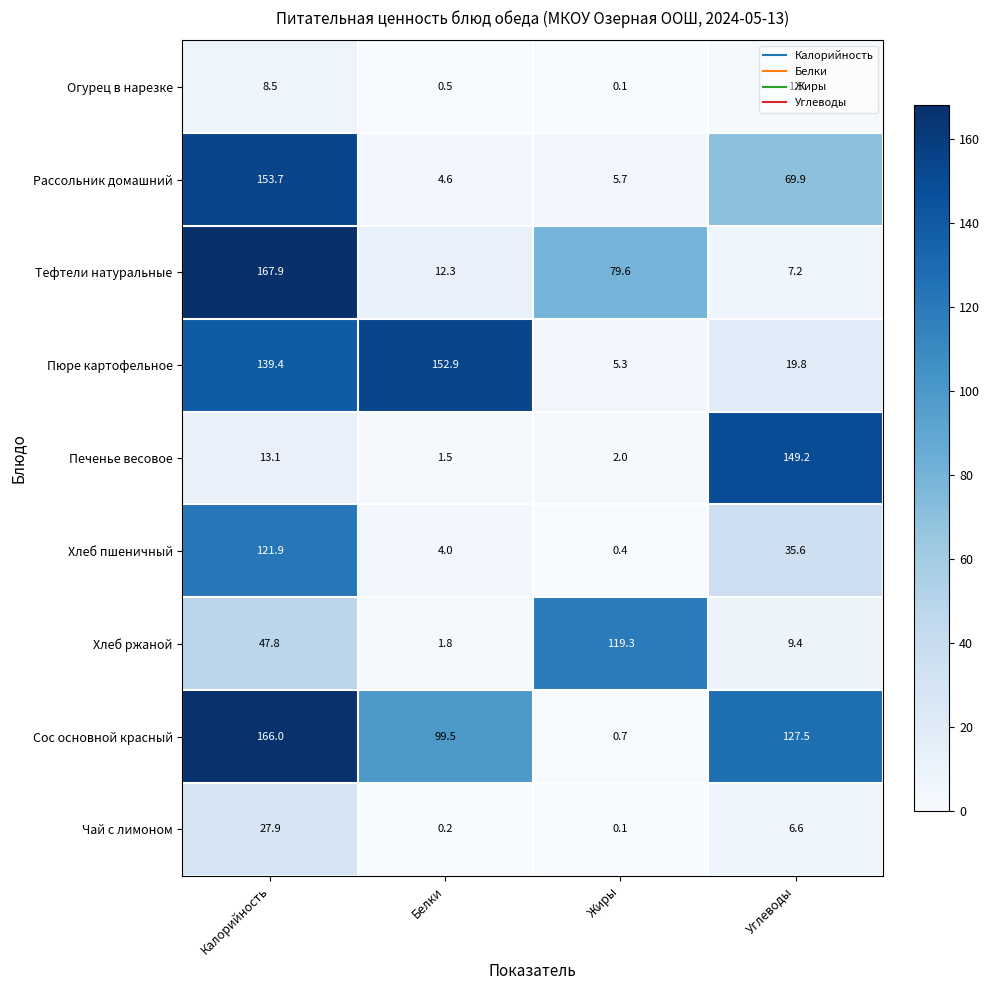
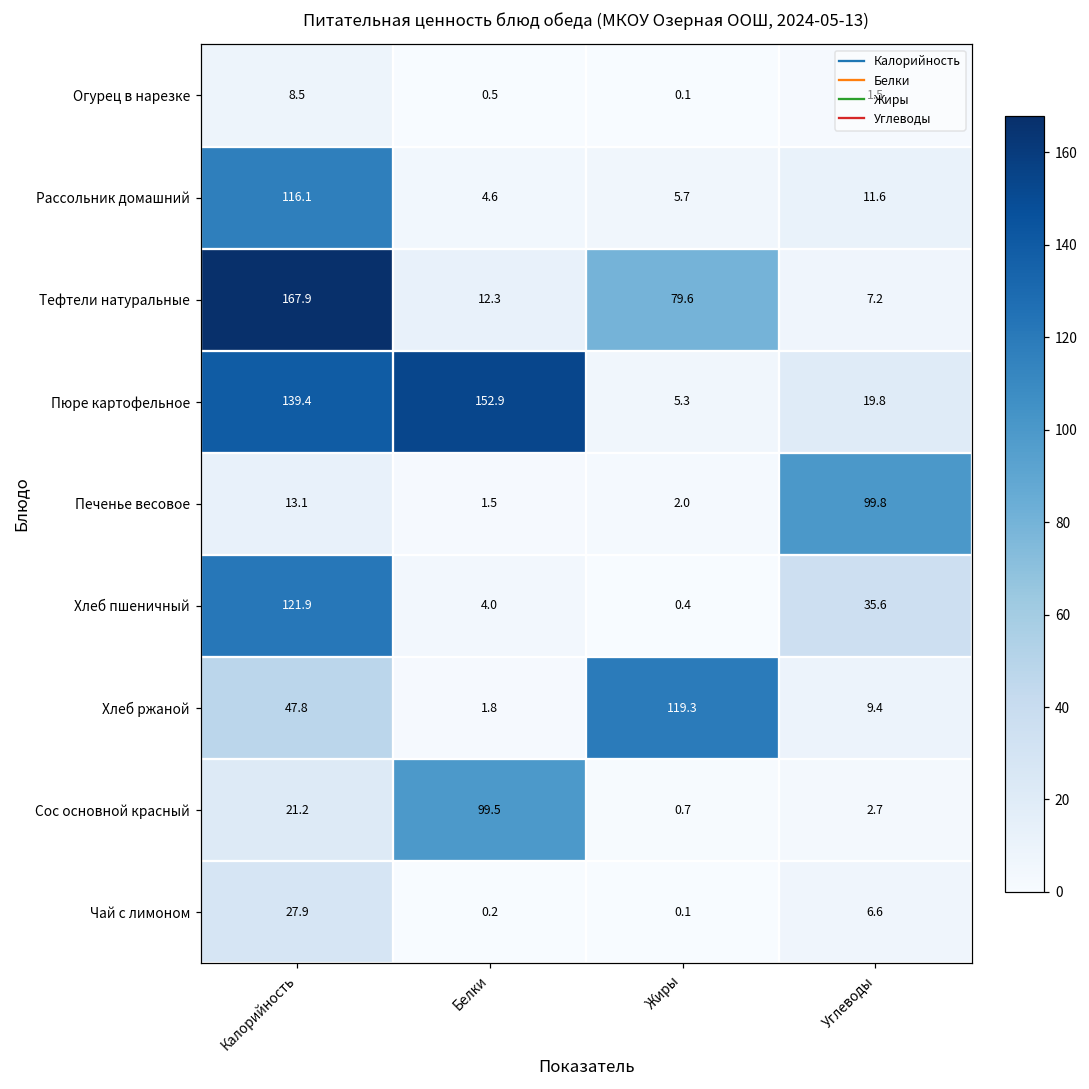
Рассольник домашний, Калорийность: 153.7 -> 116.1
Рассольник домашний, Углеводы: 69.9 -> 11.6
Печенье весовое, Углеводы: 149.2 -> 99.8
Сос основной красный, Калорийность: 166.0 -> 21.2
Сос основной красный, Углеводы: 127.5 -> 2.7
